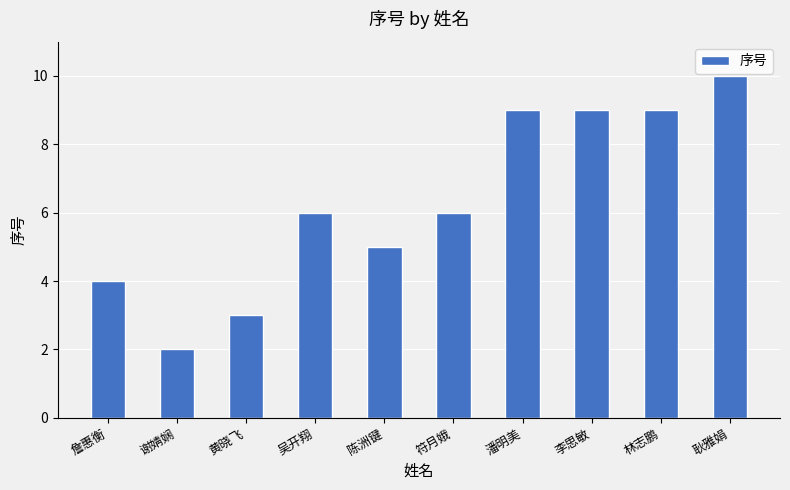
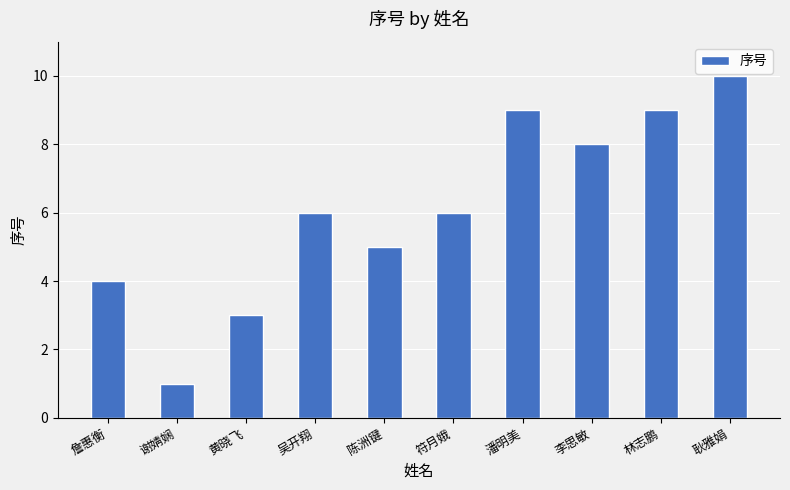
谢婧娴: 2 -> 1
李思敏: 9 -> 8
